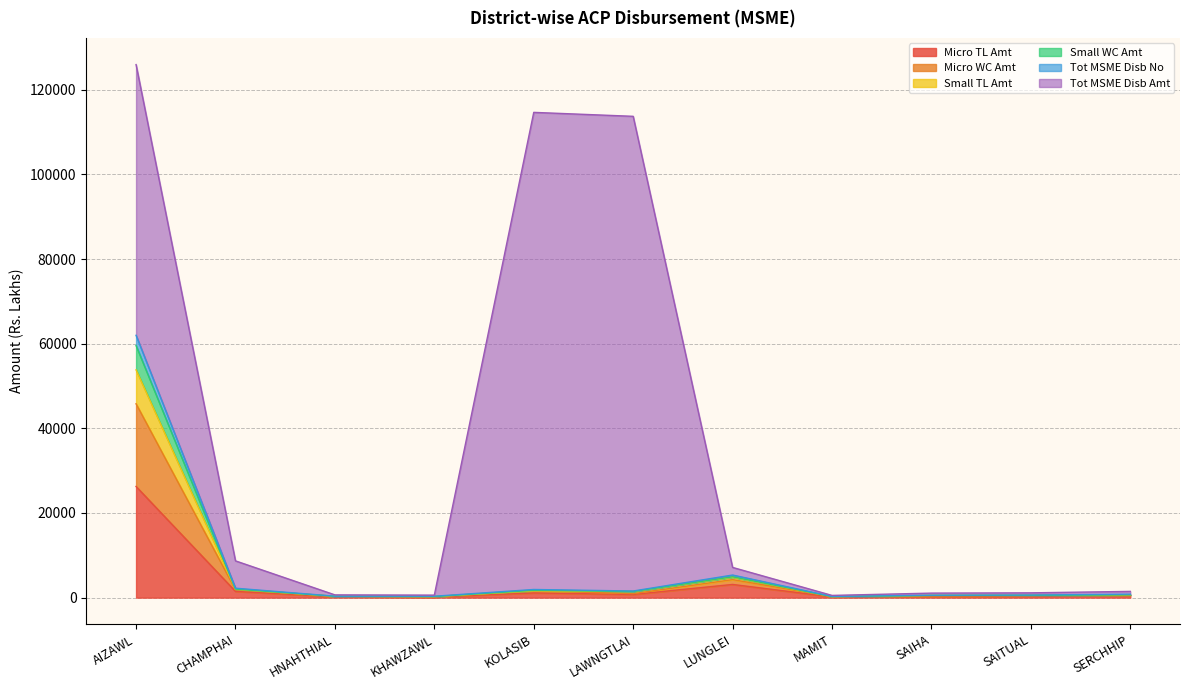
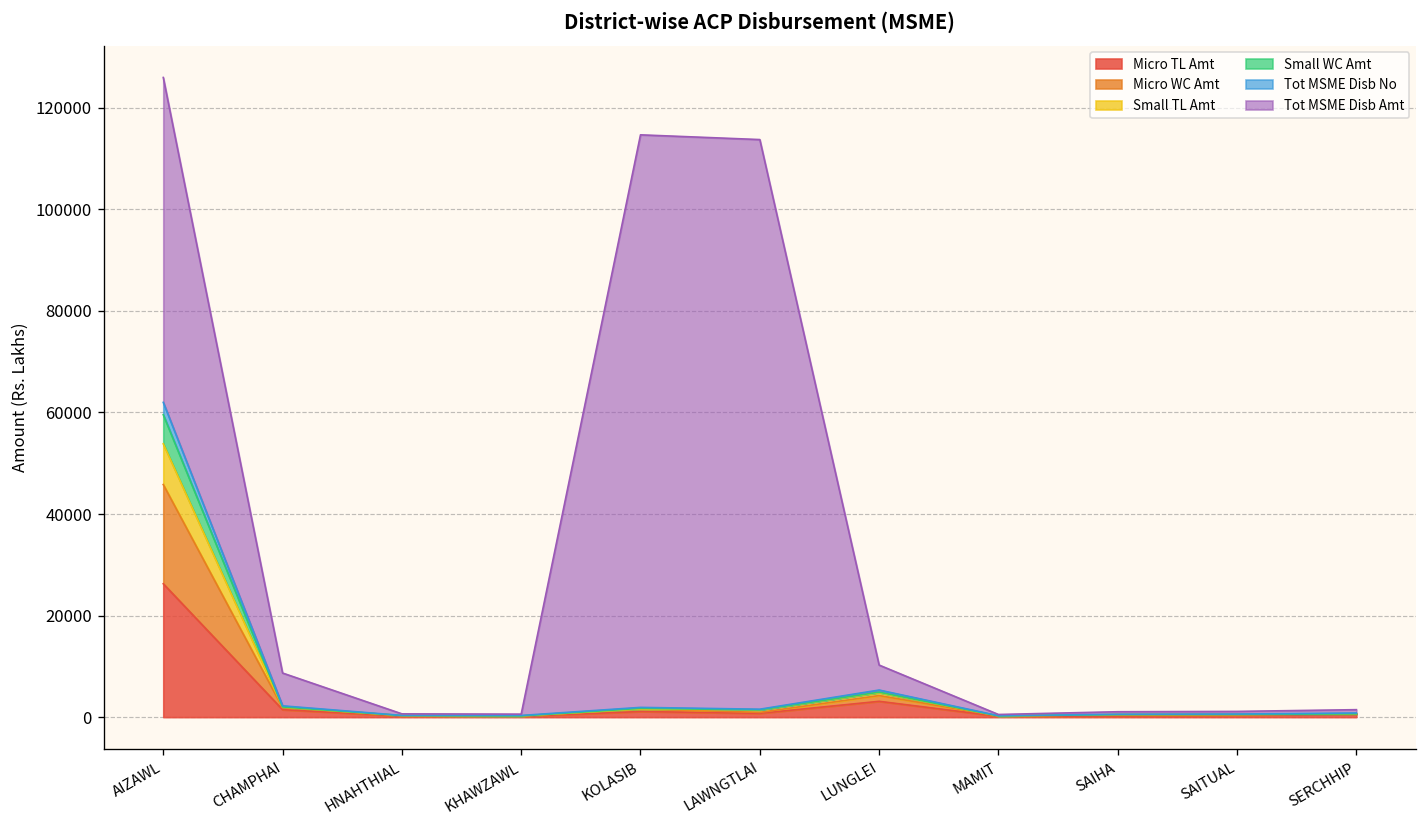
Tot MSME Disb Amt, LUNGLEI: 2000 -> 5000
